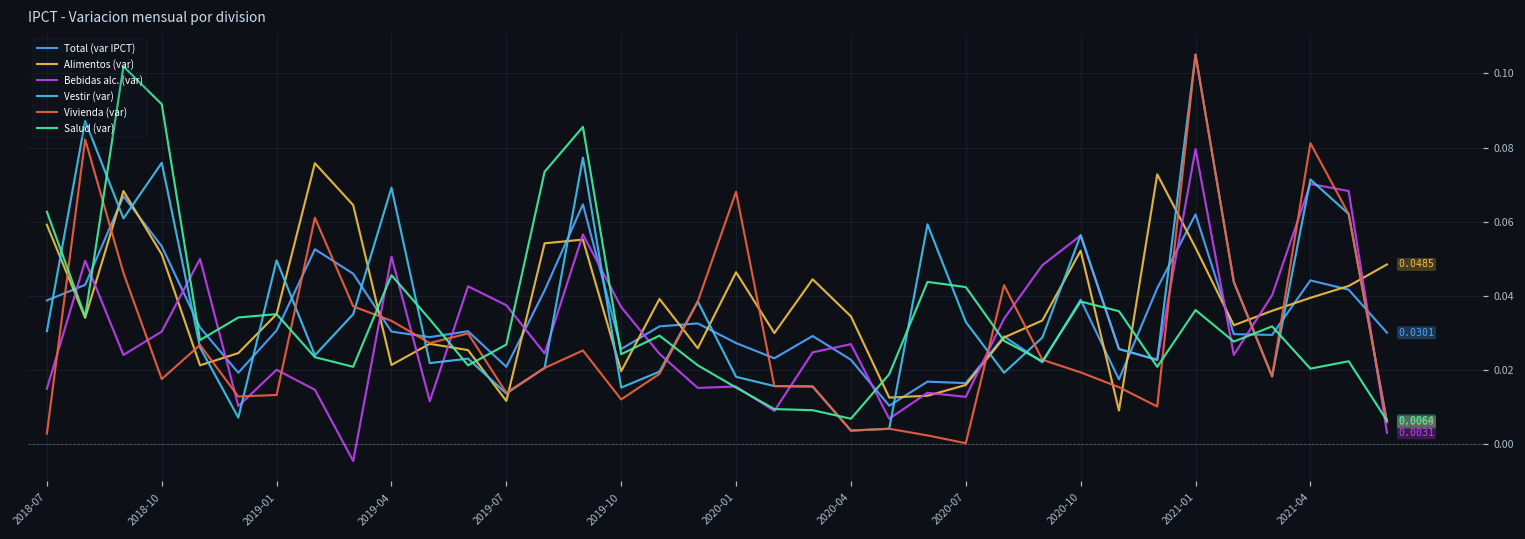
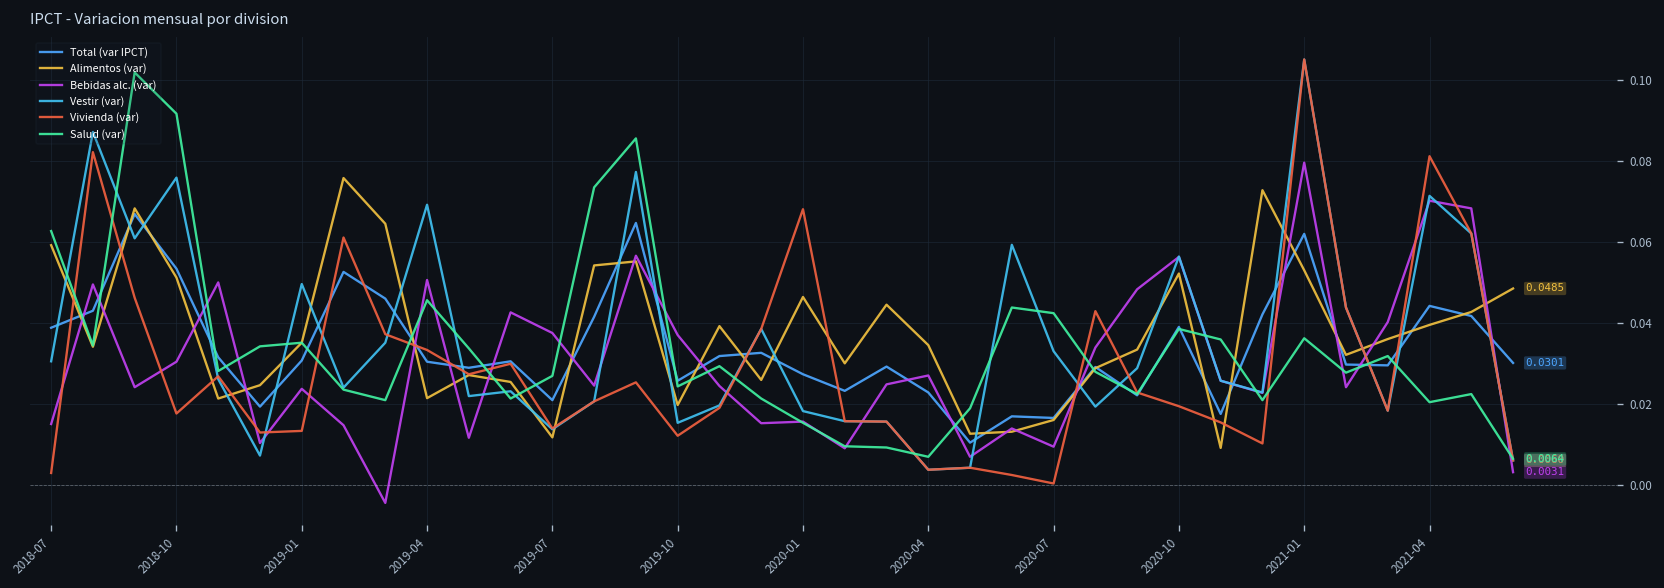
Bebidas alc. (var), 2019-01: 0.020 -> 0.024
Bebidas alc. (var), 2020-07: 0.013 -> 0.009
